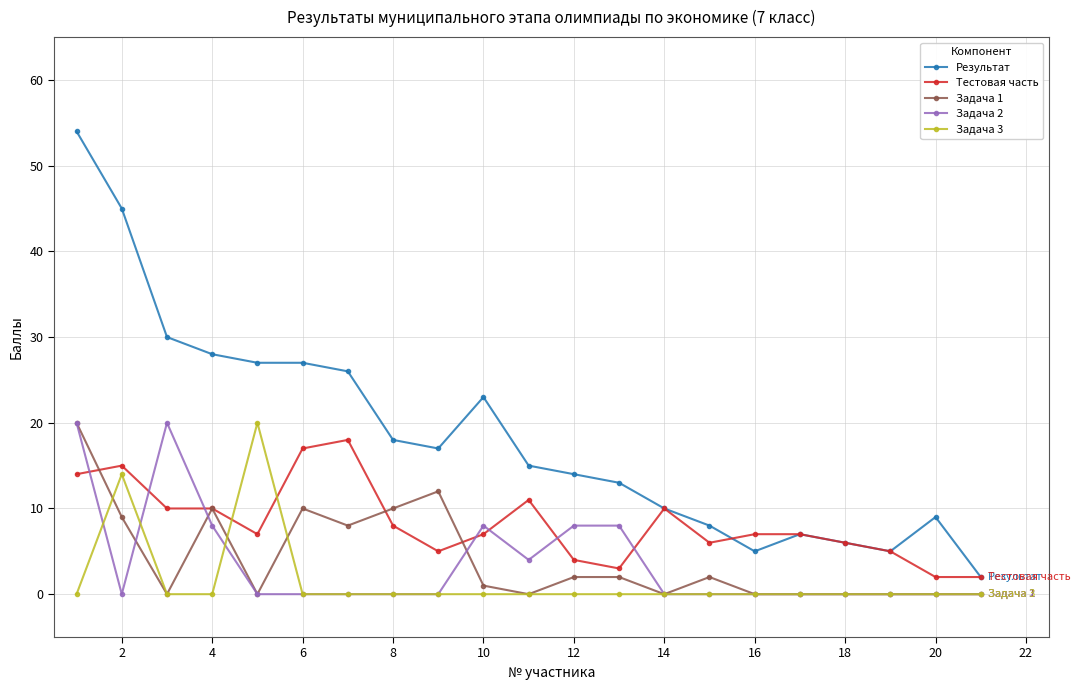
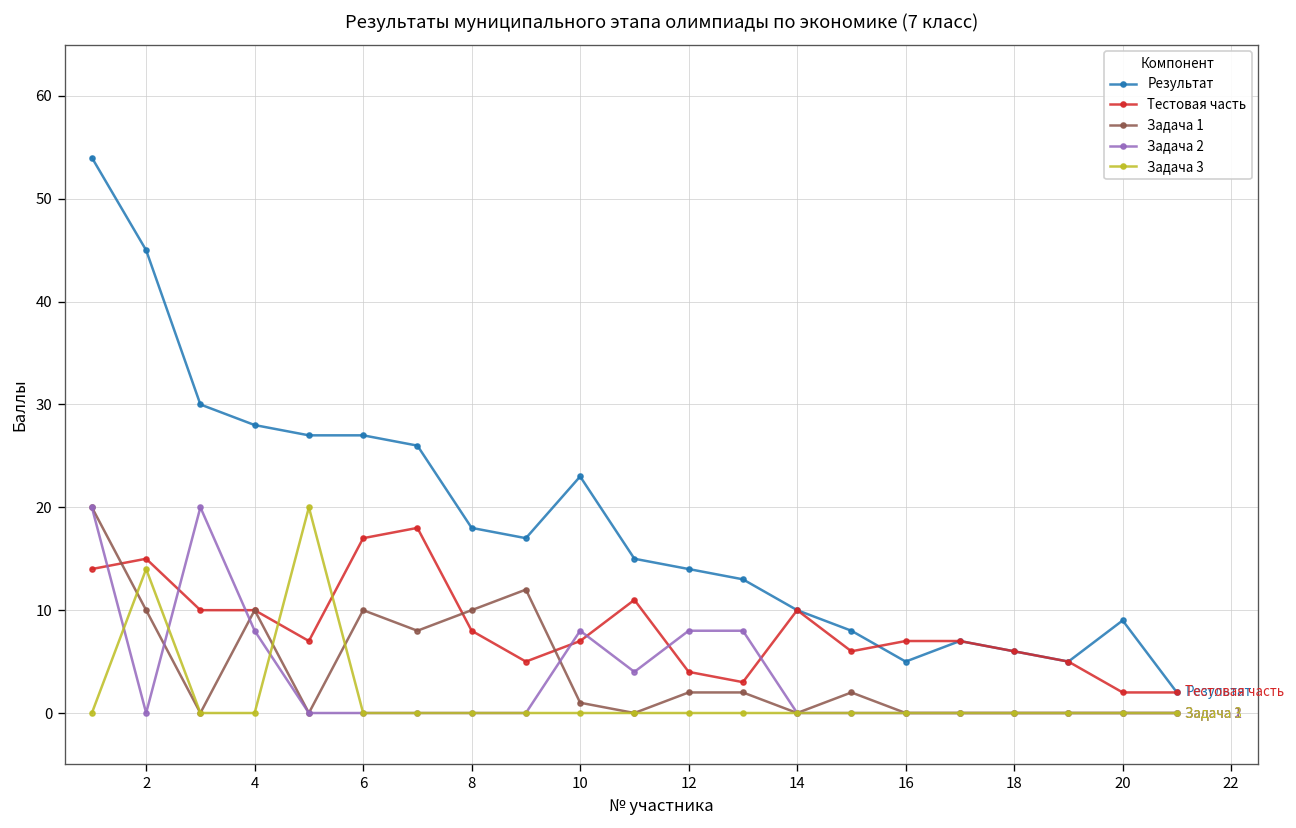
Задача 1, 2: 9 -> 10
